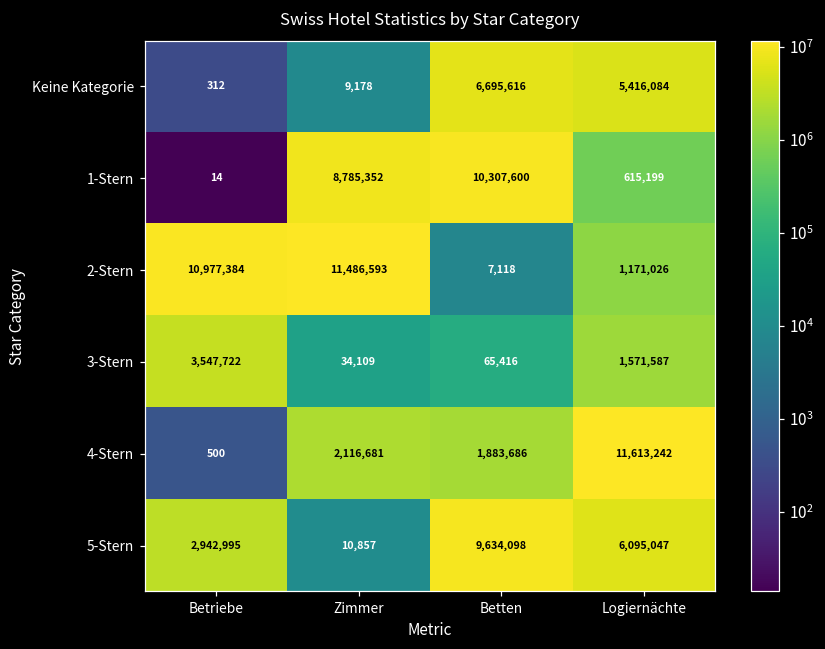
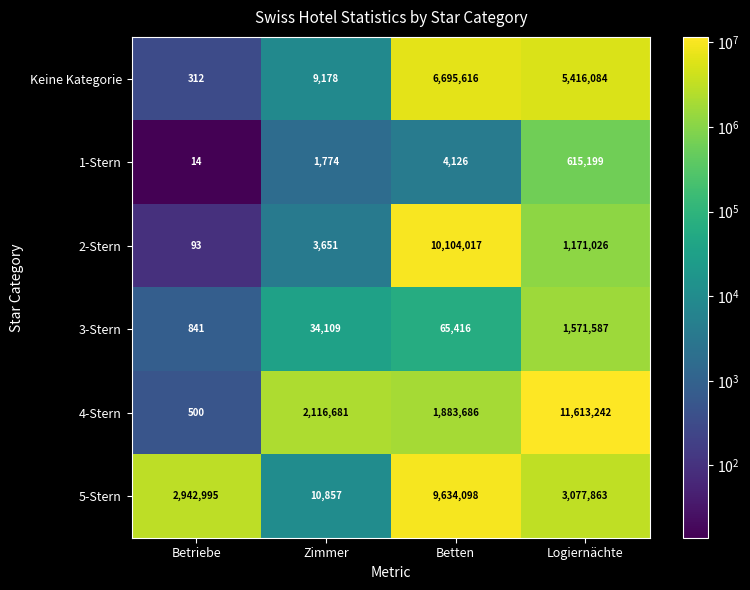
1-Stern, Zimmer: 8,785,352 -> 1,774
1-Stern, Betten: 10,307,600 -> 4,126
2-Stern, Betriebe: 10,977,384 -> 93
2-Stern, Zimmer: 11,486,593 -> 3,651
2-Stern, Betten: 7,118 -> 10,104,017
3-Stern, Betriebe: 3,547,722 -> 841
5-Stern, Logiernächte: 6,095,047 -> 3,077,863
